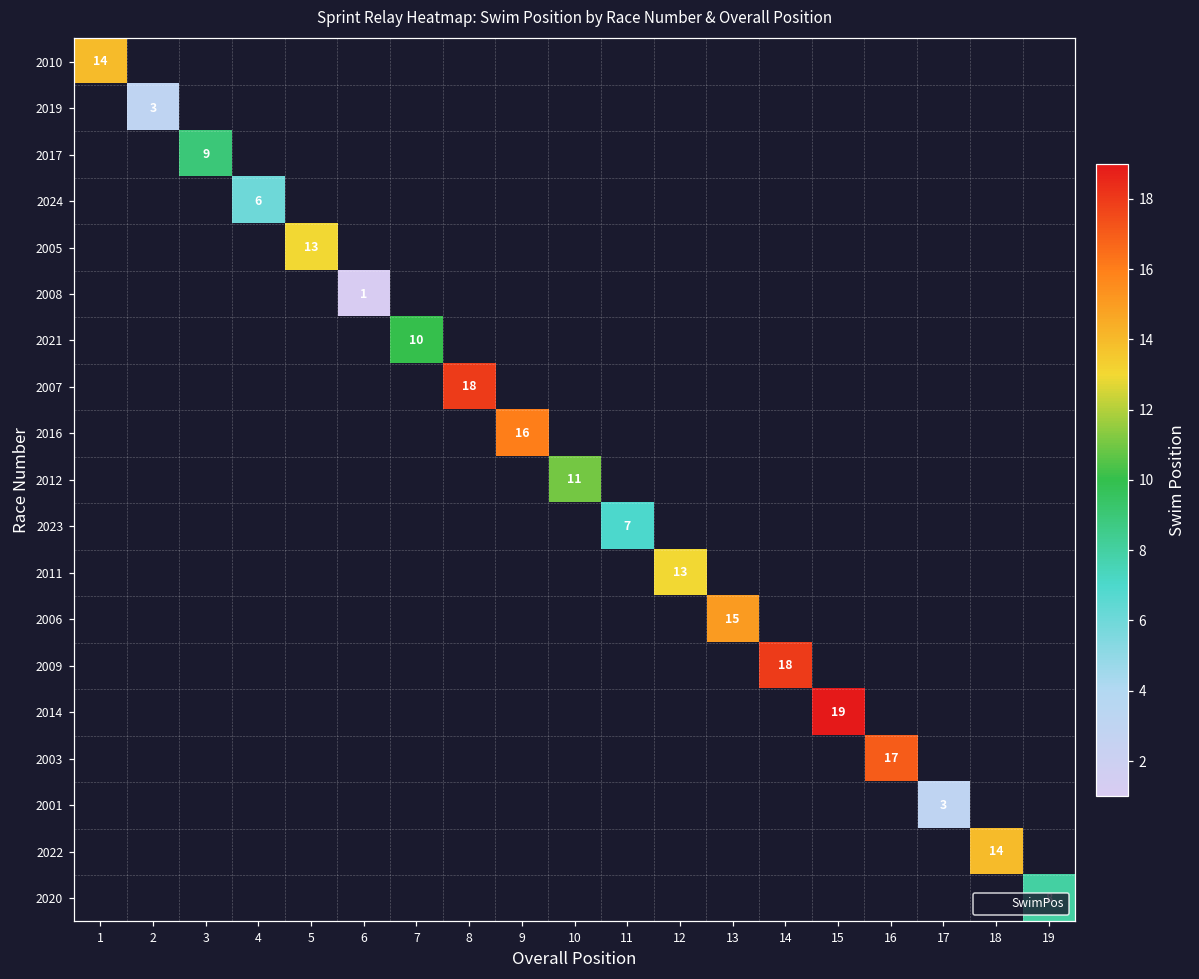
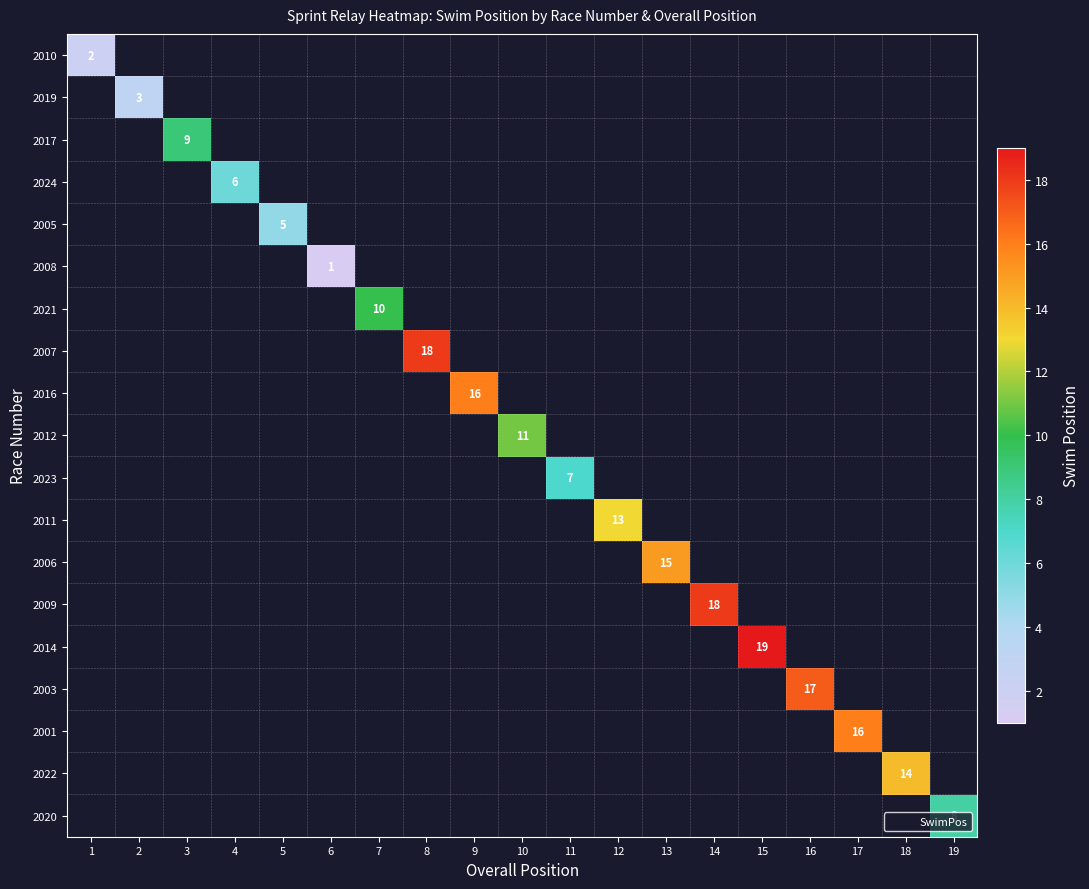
2010, 1: 14 -> 2
2005, 5: 13 -> 5
2001, 17: 3 -> 16
